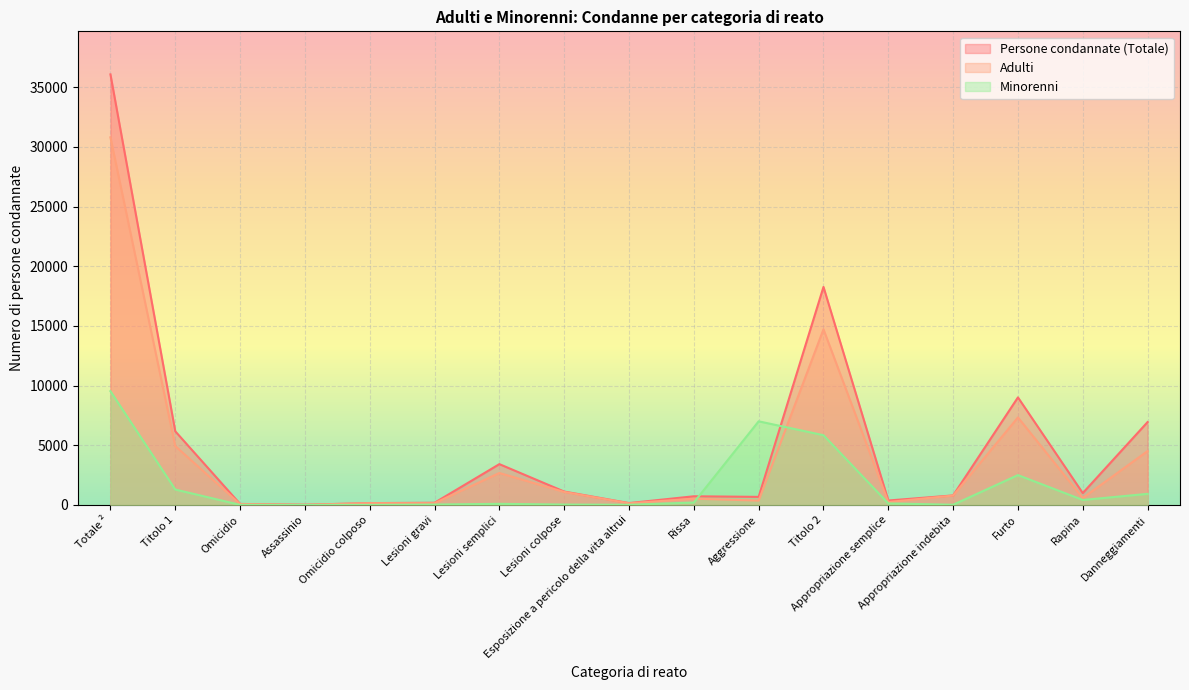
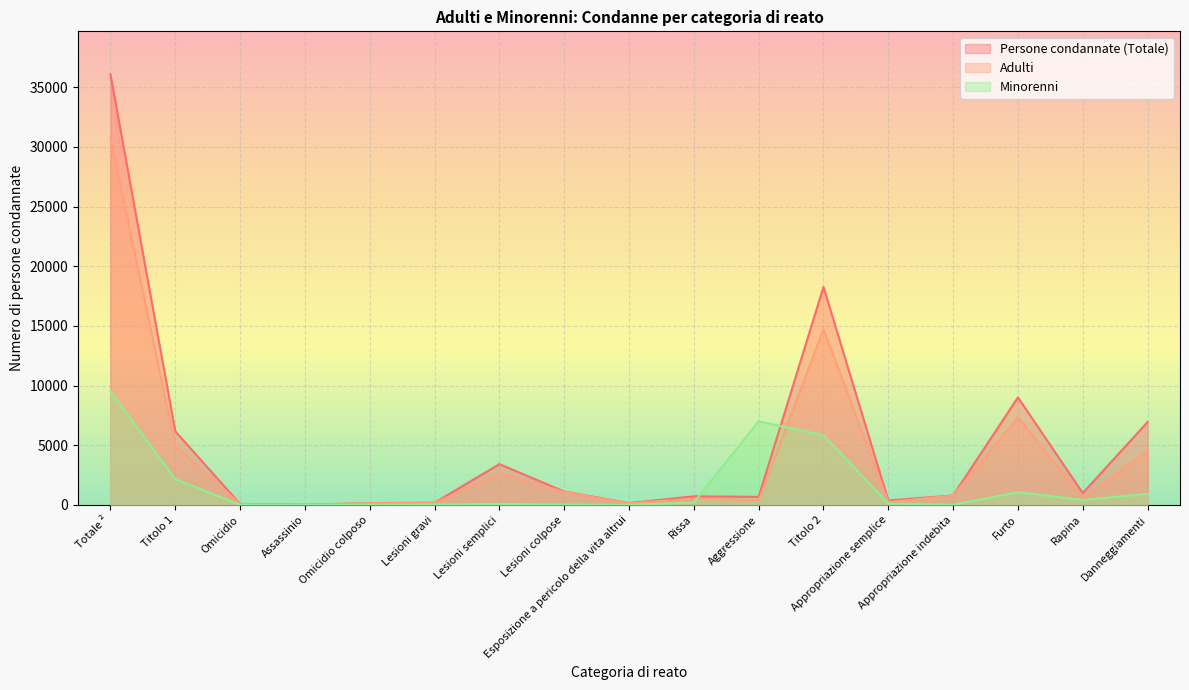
Minorenni, Titolo 1: 1300 -> 2200
Minorenni, Furto: 2500 -> 1100
